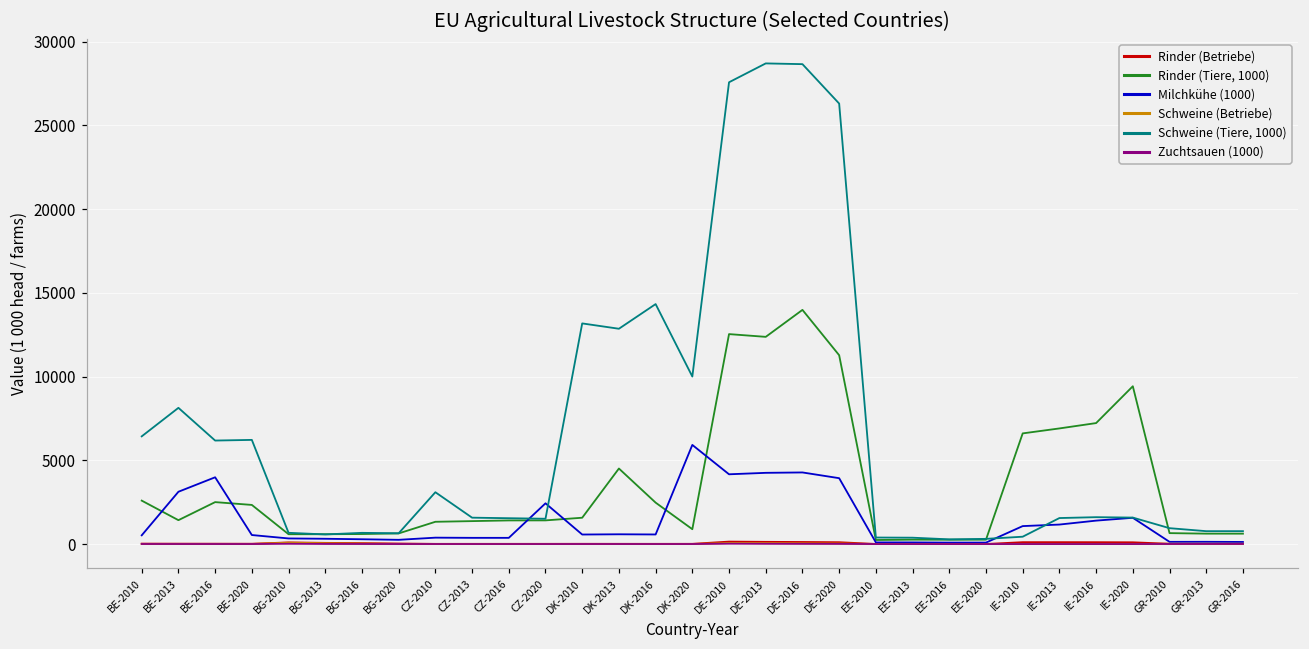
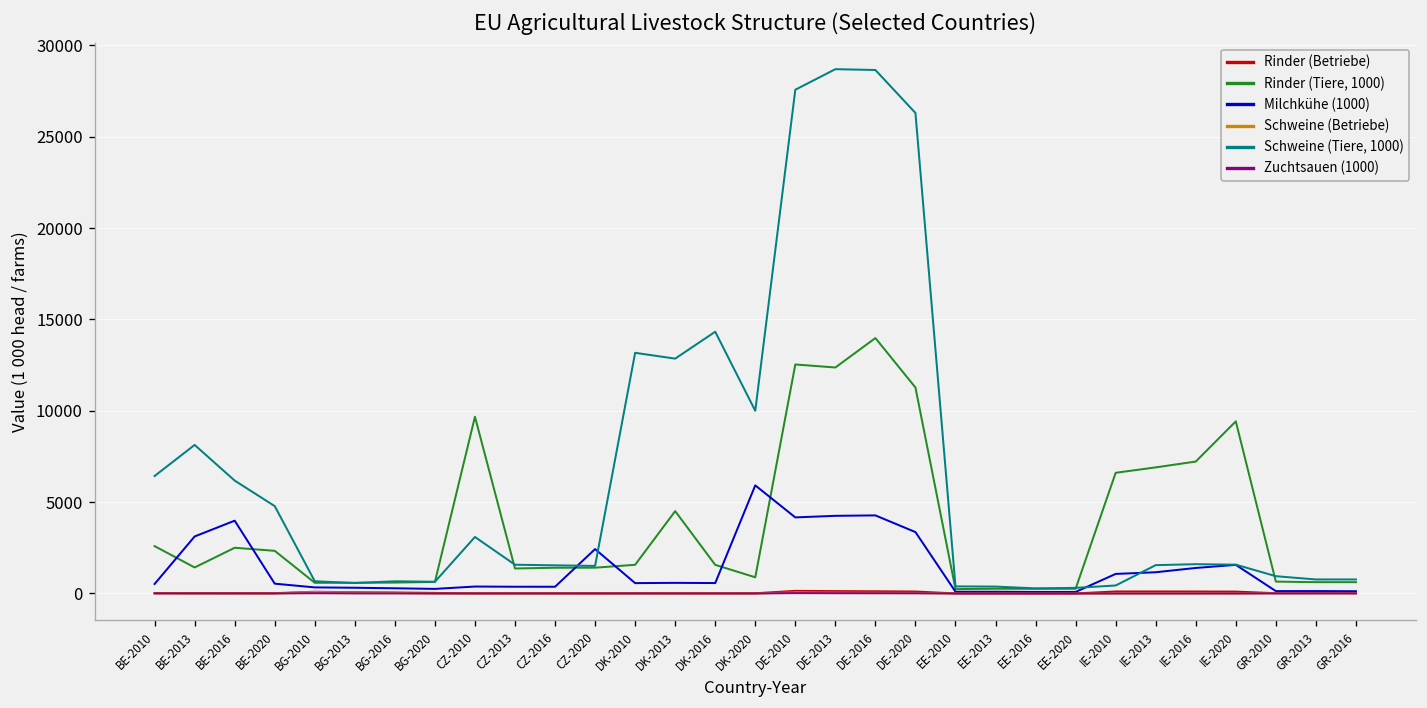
Schweine (Tiere, 1000), BE-2020: 6200 -> 4800
Rinder (Tiere, 1000), CZ-2010: 1300 -> 9700
Rinder (Tiere, 1000), DK-2016: 2500 -> 1600
Milchkühe (1000), DE-2020: 3900 -> 3400
